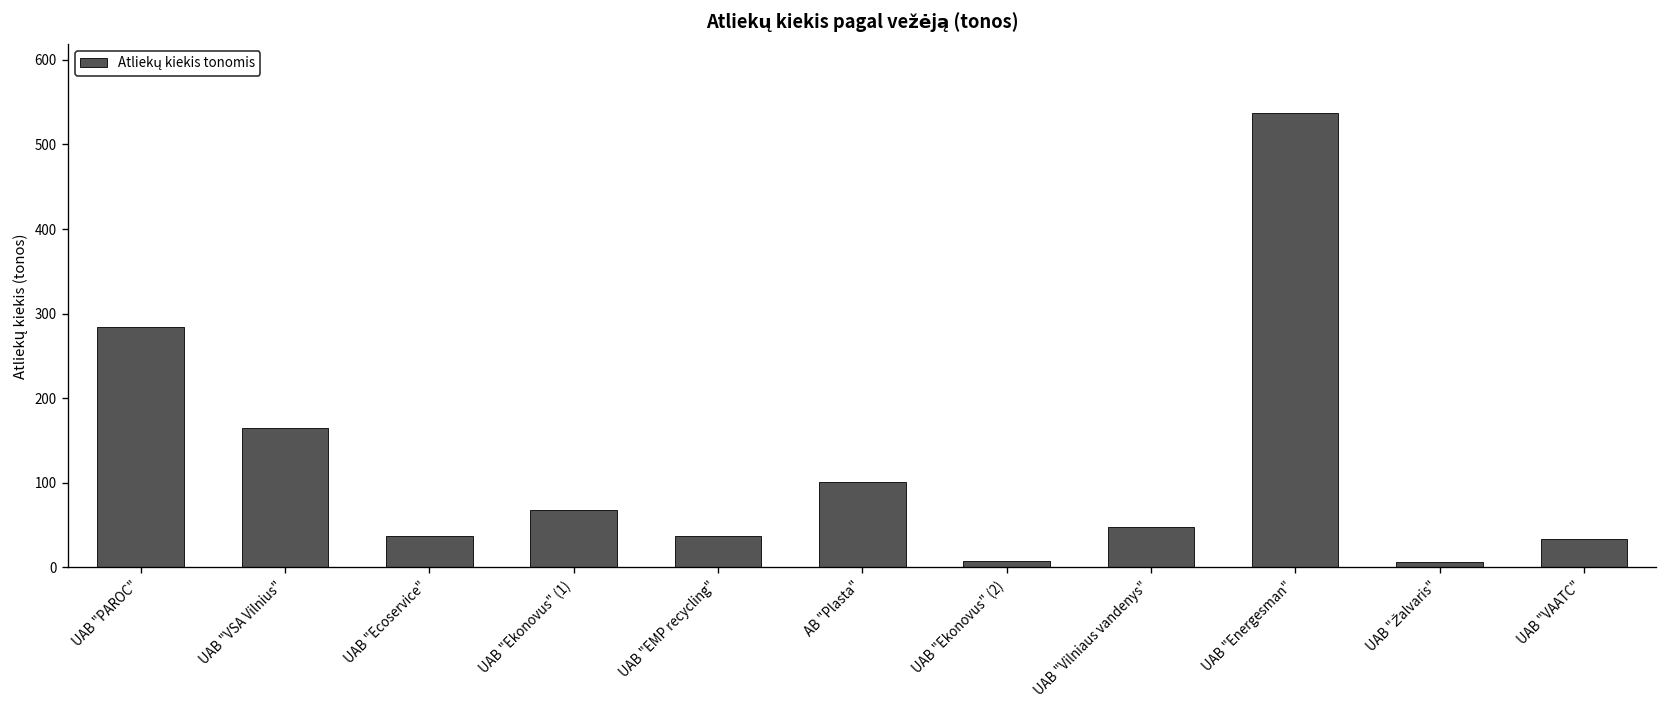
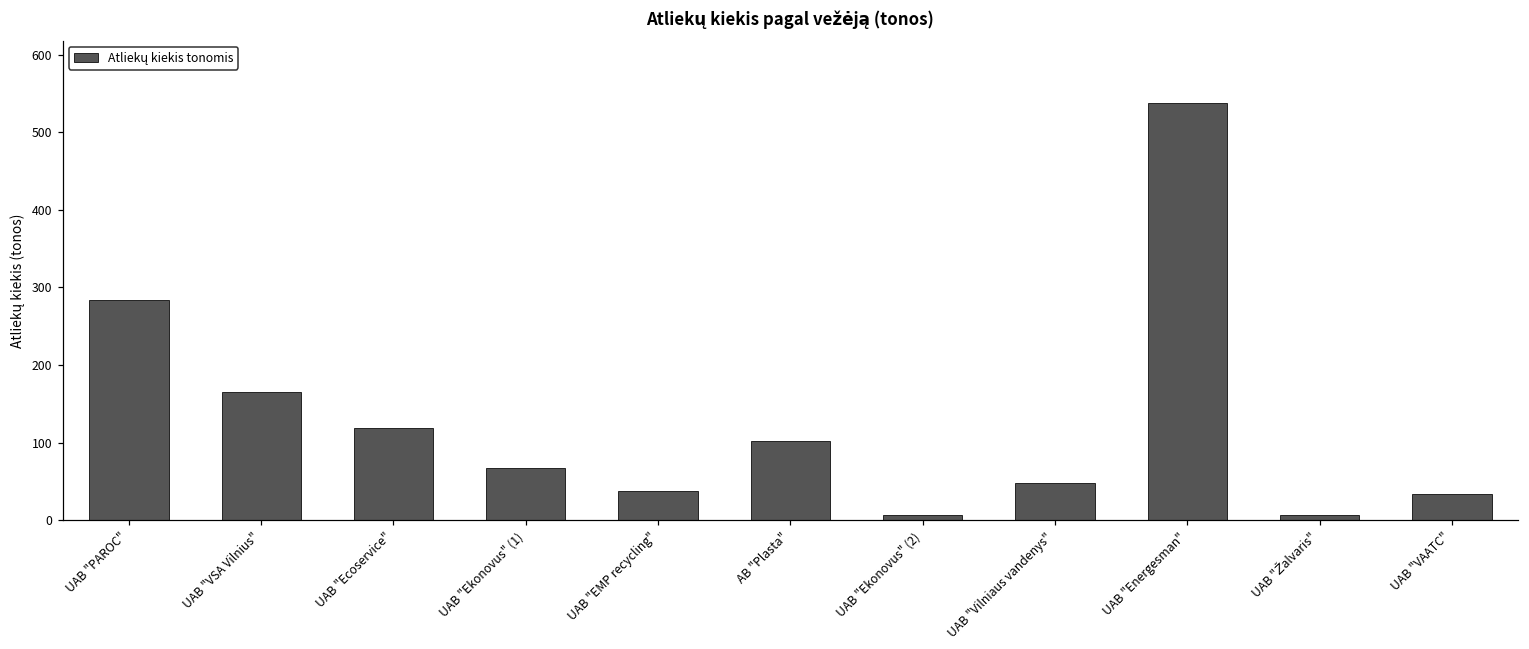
UAB "Ecoservice": 40 -> 120
